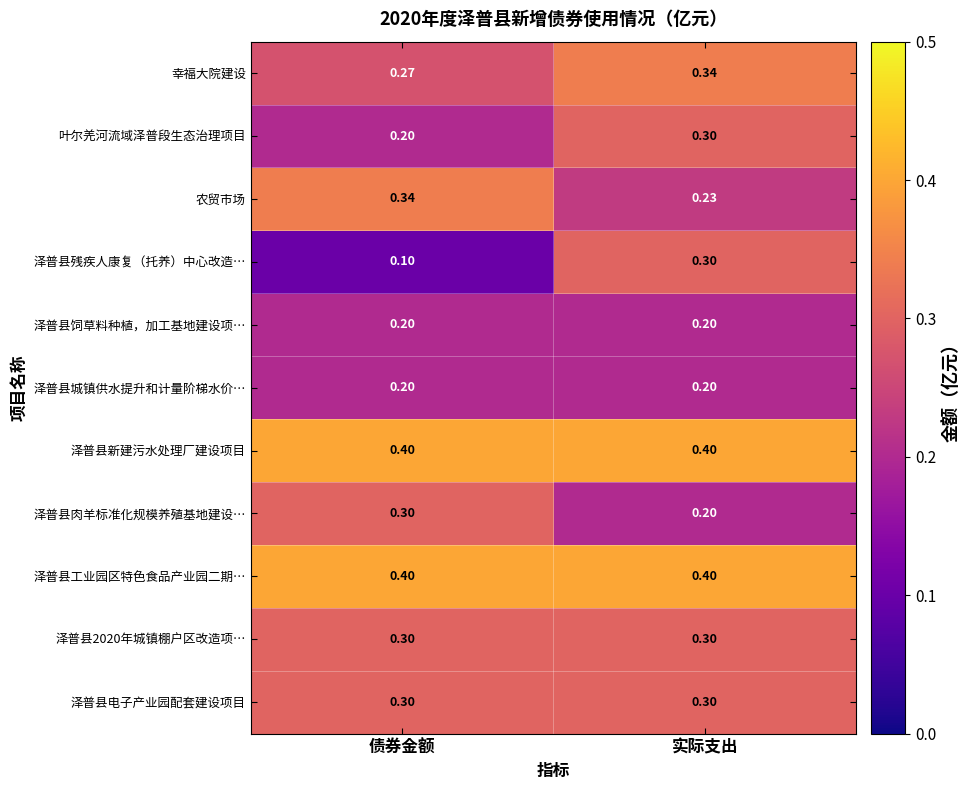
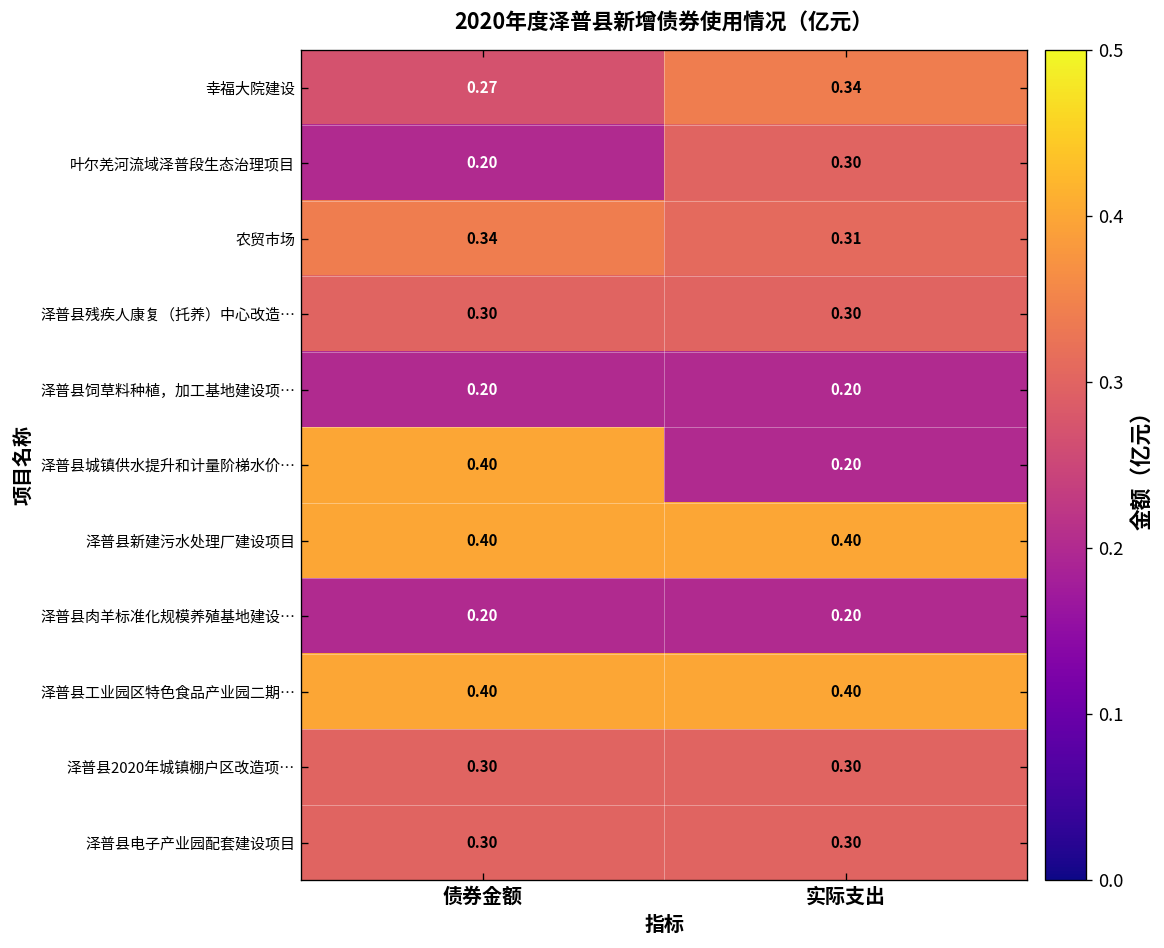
农贸市场, 实际支出: 0.23 -> 0.31
泽普县残疾人康复（托养）中心改造…, 债券金额: 0.10 -> 0.30
泽普县城镇供水提升和计量阶梯水价…, 债券金额: 0.20 -> 0.40
泽普县肉羊标准化规模养殖基地建设…, 债券金额: 0.30 -> 0.20
